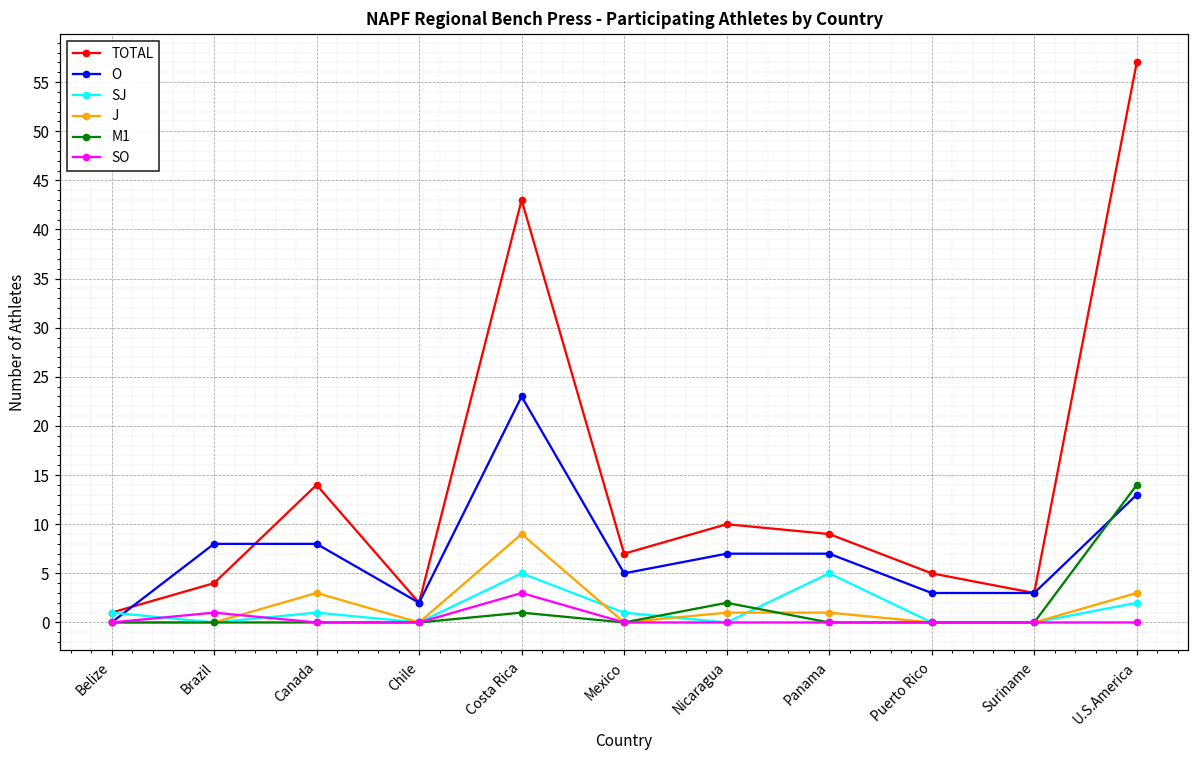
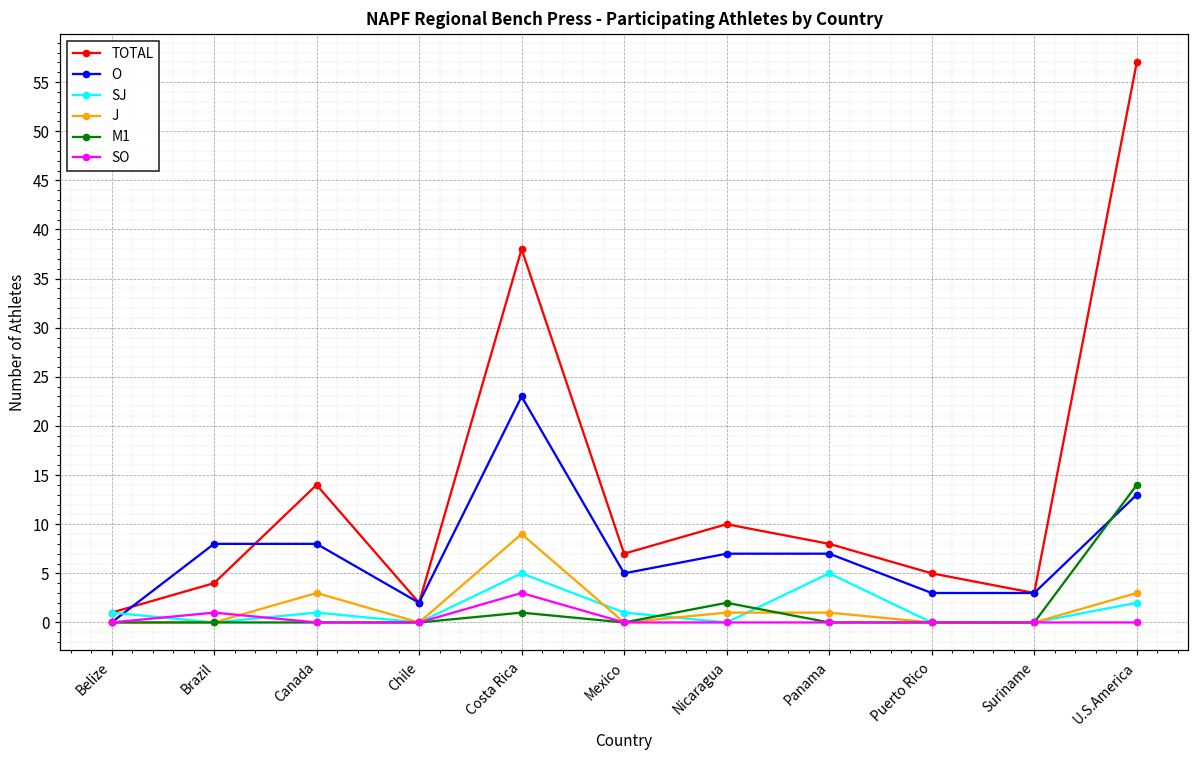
TOTAL, Costa Rica: 43 -> 38
TOTAL, Panama: 9 -> 8
